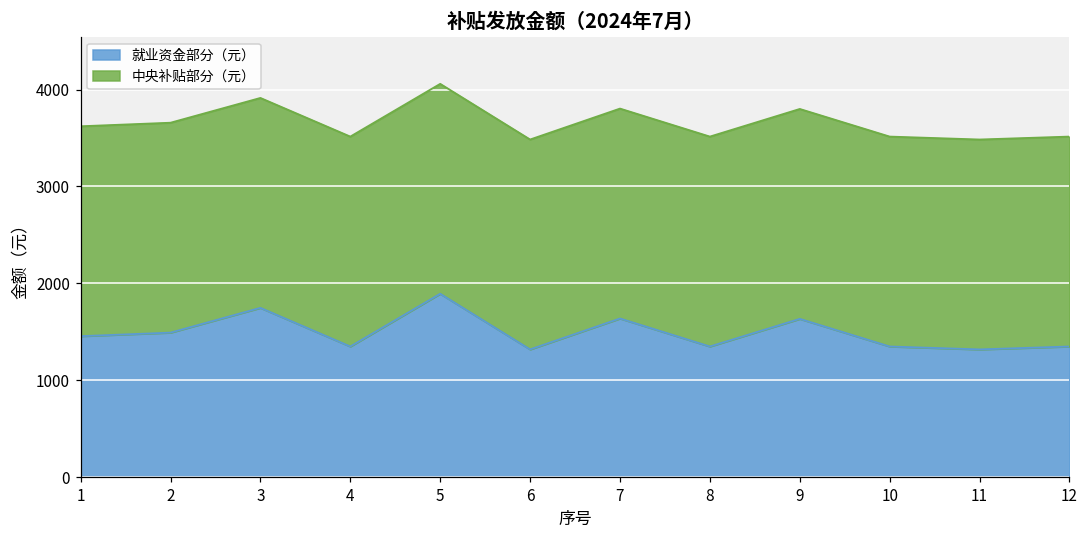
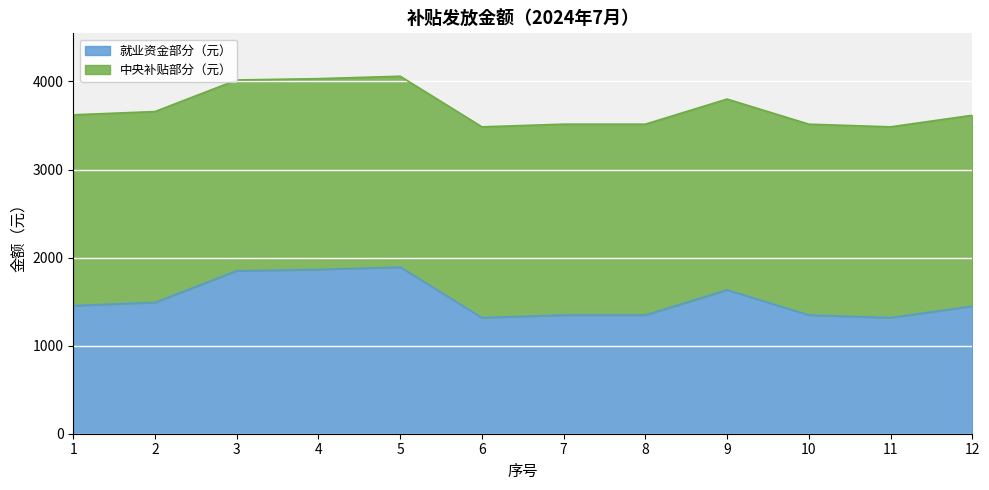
就业资金部分（元）, 3: 1700 -> 1800
就业资金部分（元）, 4: 1300 -> 1900
就业资金部分（元）, 7: 1600 -> 1300
就业资金部分（元）, 12: 1300 -> 1400
